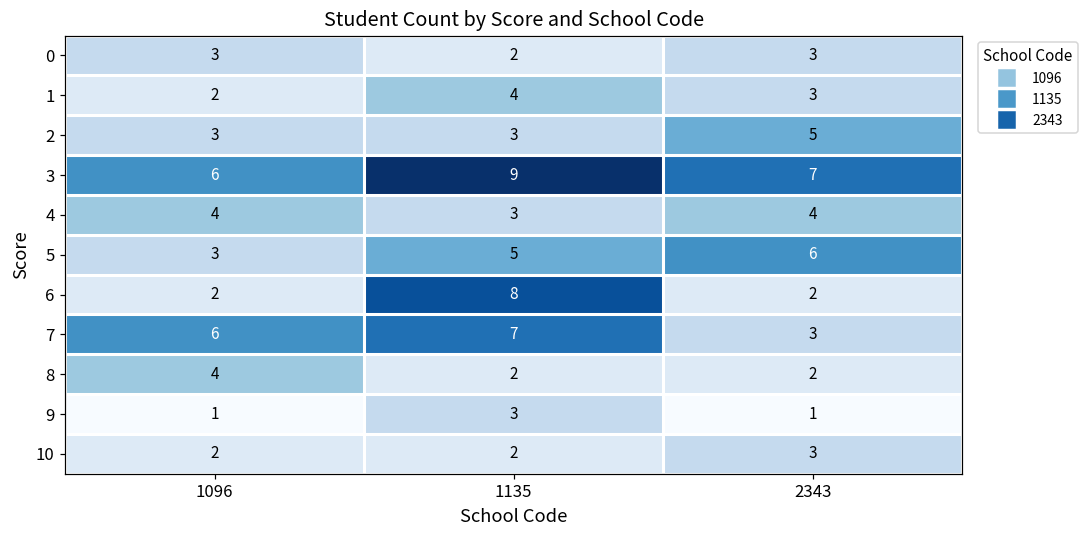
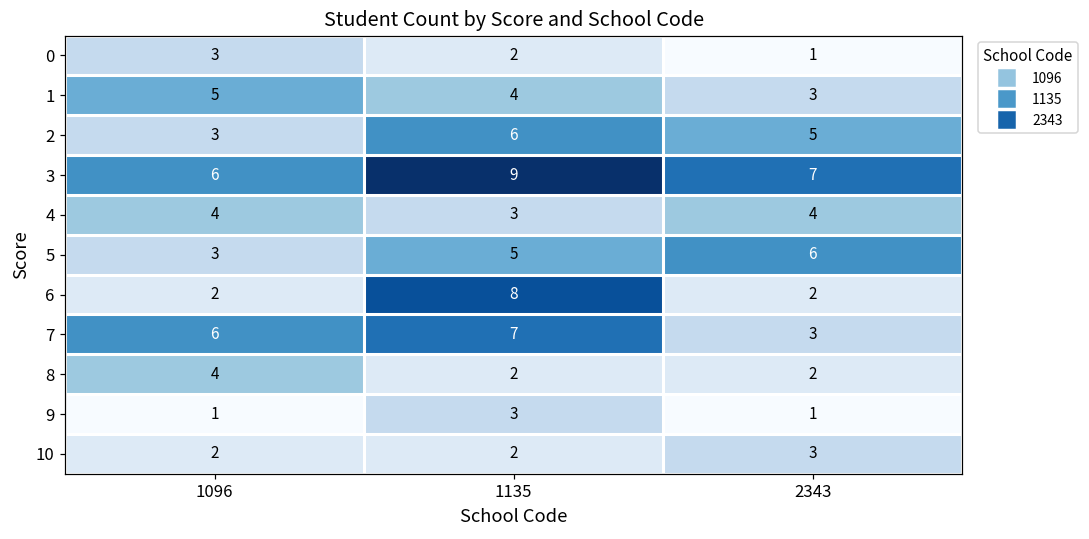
0, 2343: 3 -> 1
1, 1096: 2 -> 5
2, 1135: 3 -> 6
